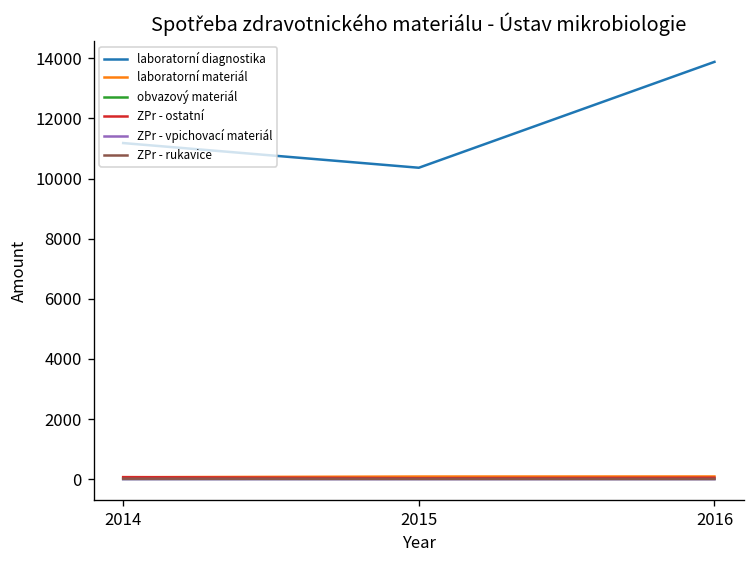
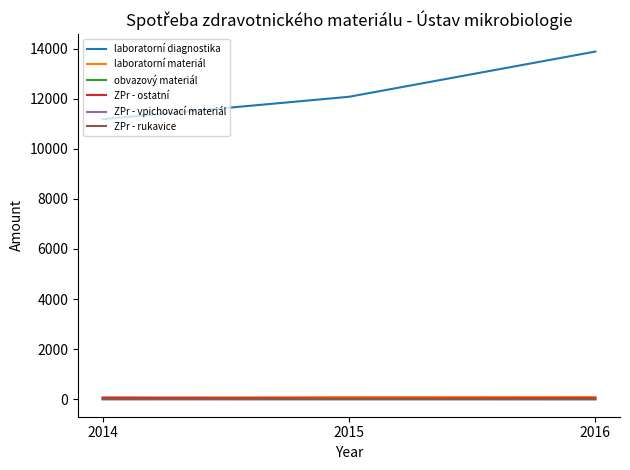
laboratorní diagnostika, 2015: 10400 -> 12100
